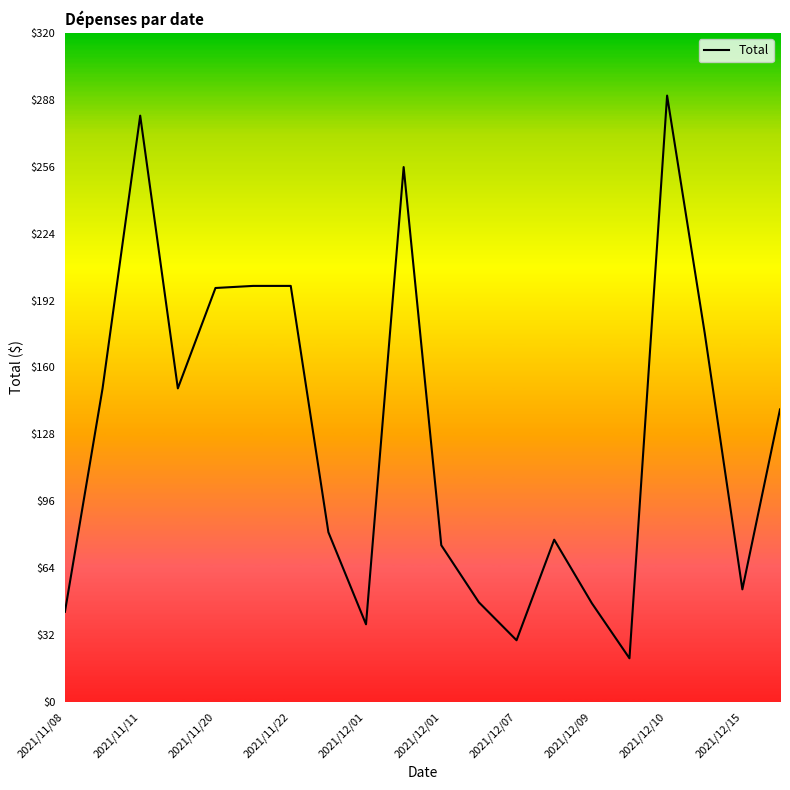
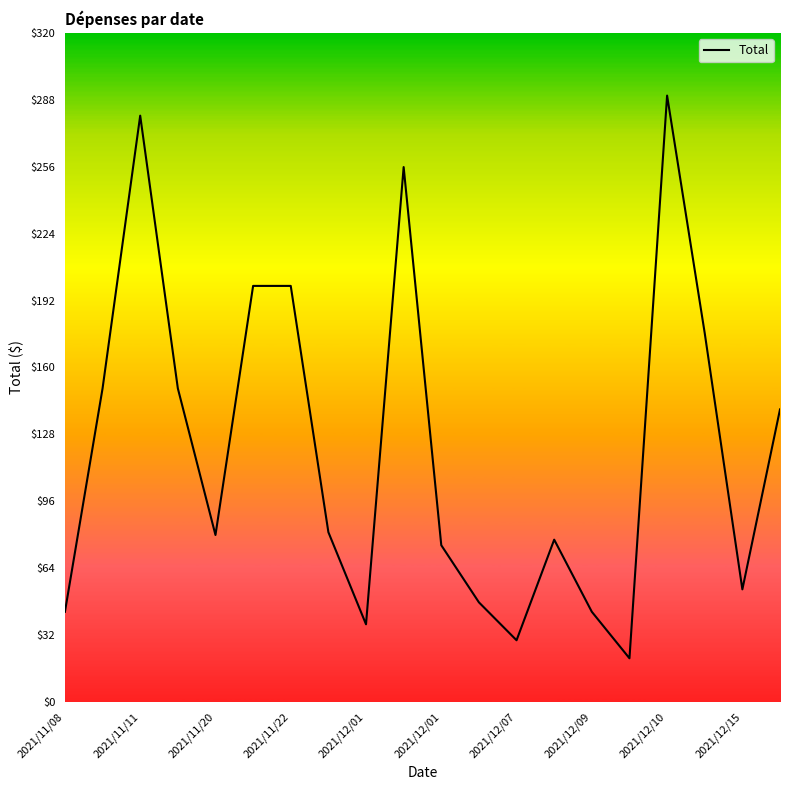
2021/11/20: $198 -> $80
2021/12/09: $47 -> $43
